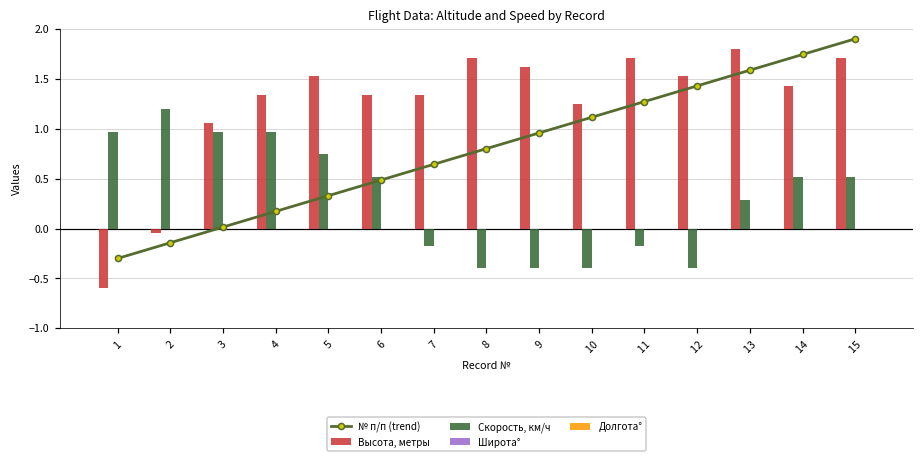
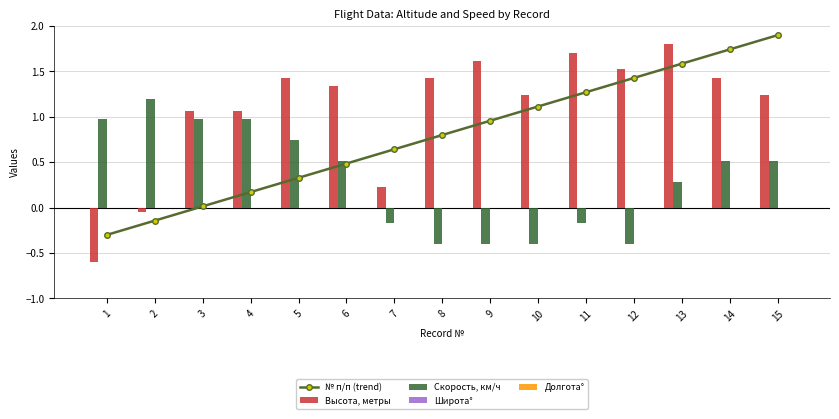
Высота, метры, 4: 1.3 -> 1.1
Высота, метры, 5: 1.5 -> 1.4
Высота, метры, 7: 1.3 -> 0.2
Высота, метры, 8: 1.7 -> 1.4
Высота, метры, 15: 1.7 -> 1.2
